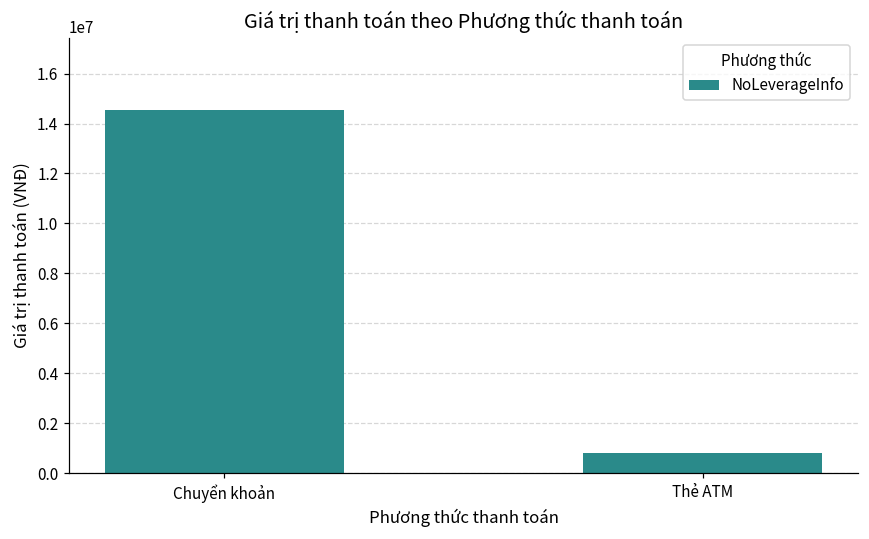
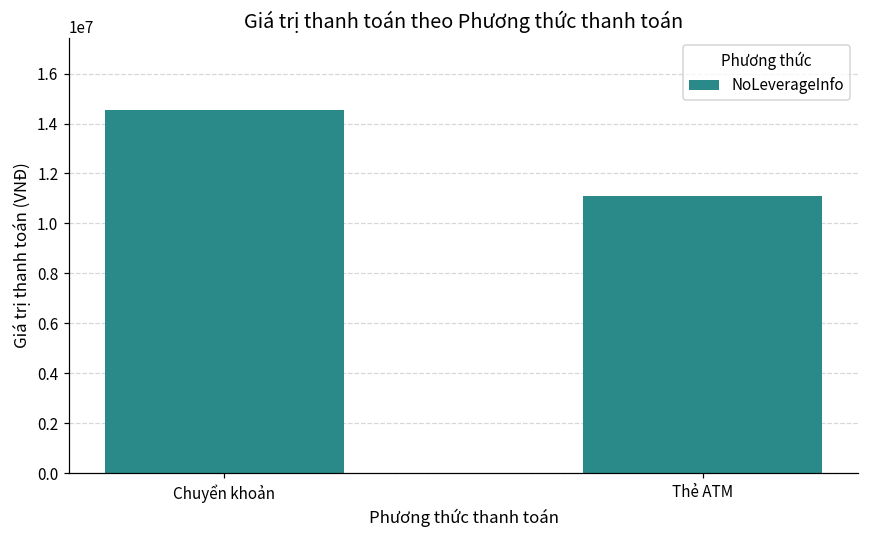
Thẻ ATM: 800000 -> 11100000
